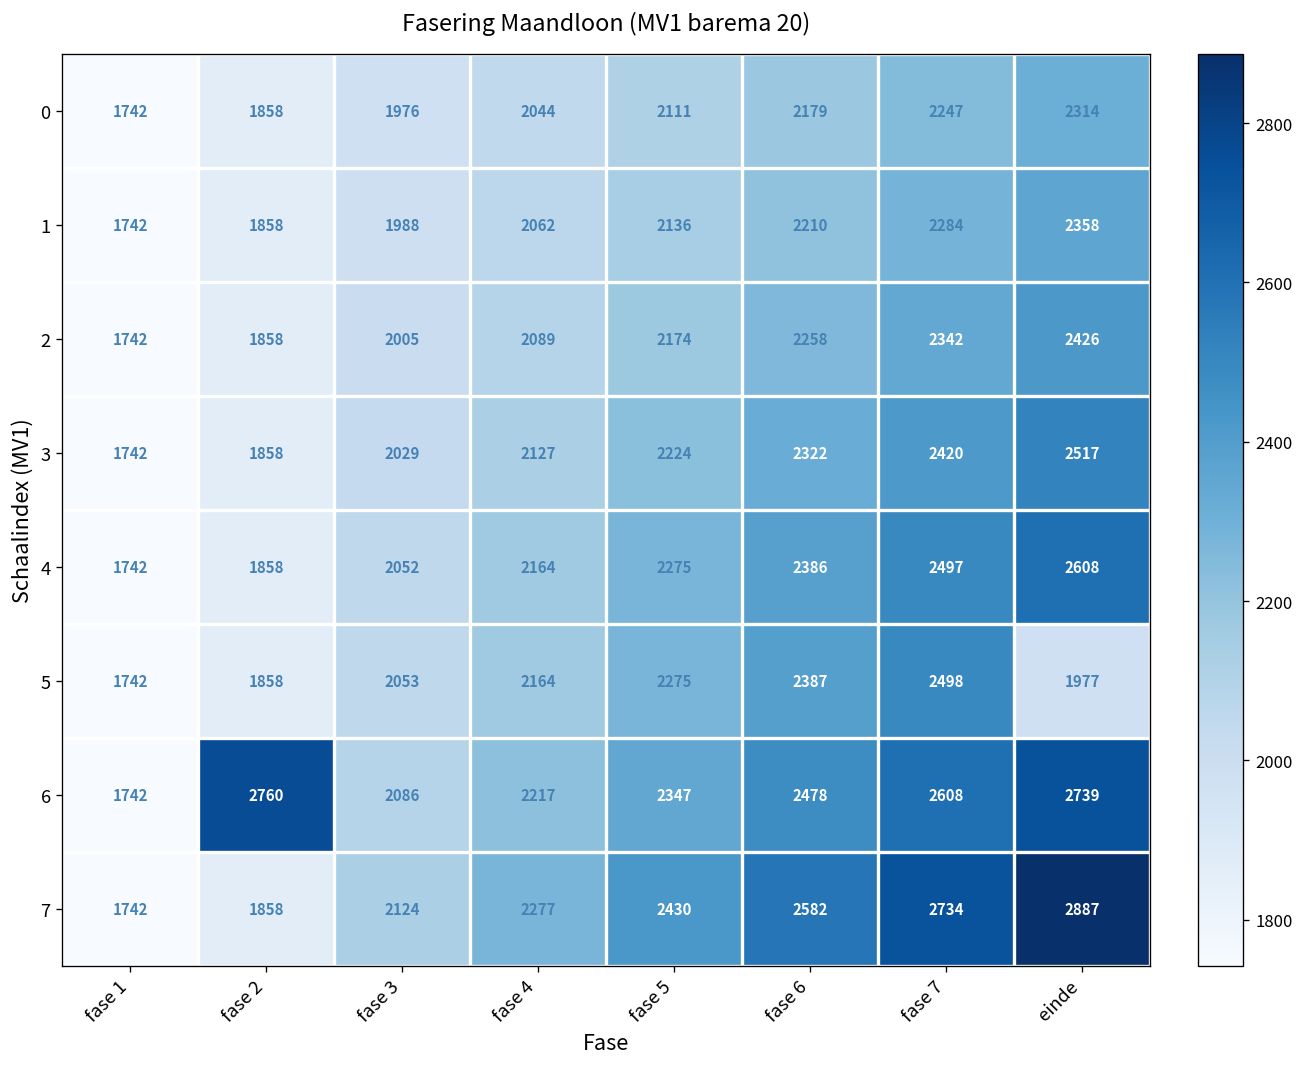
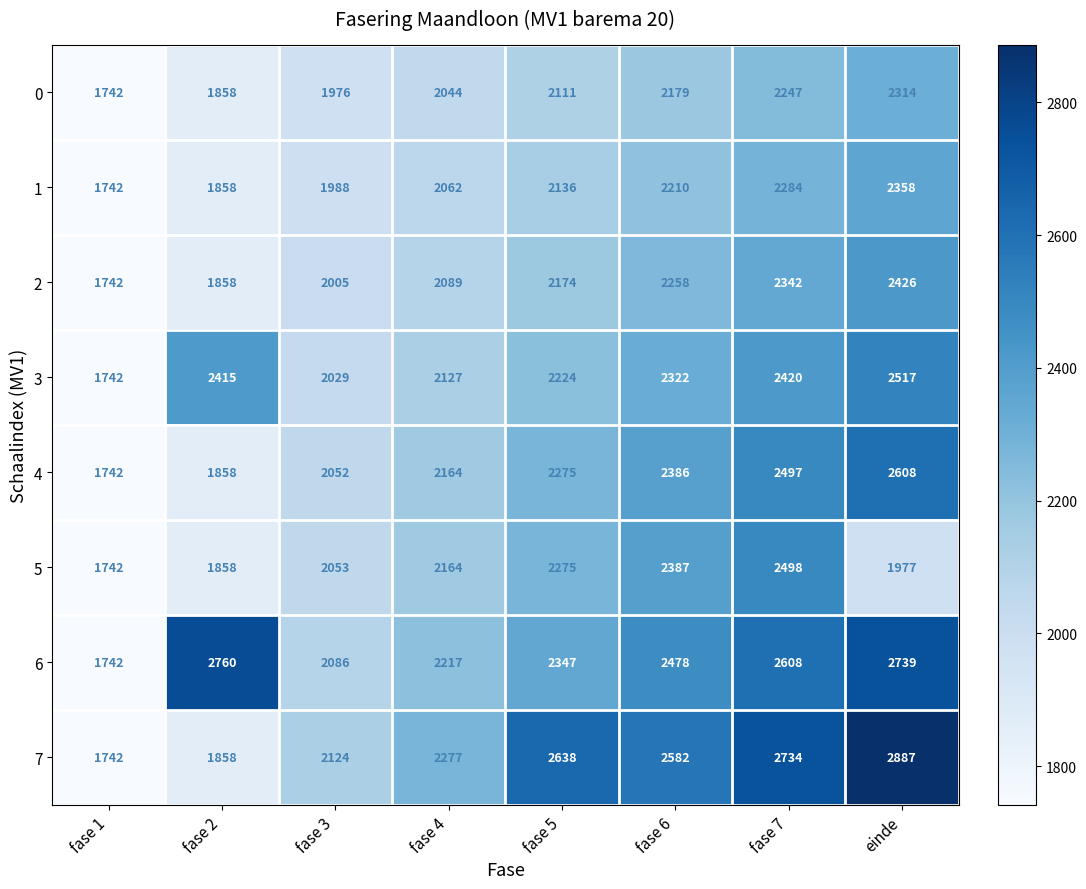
3, fase 2: 1858 -> 2415
7, fase 5: 2430 -> 2638
